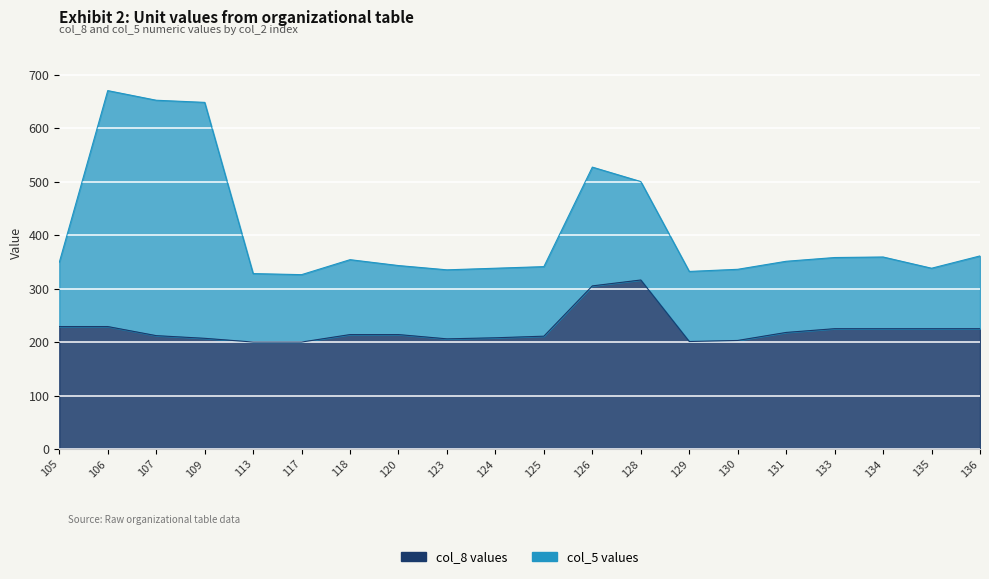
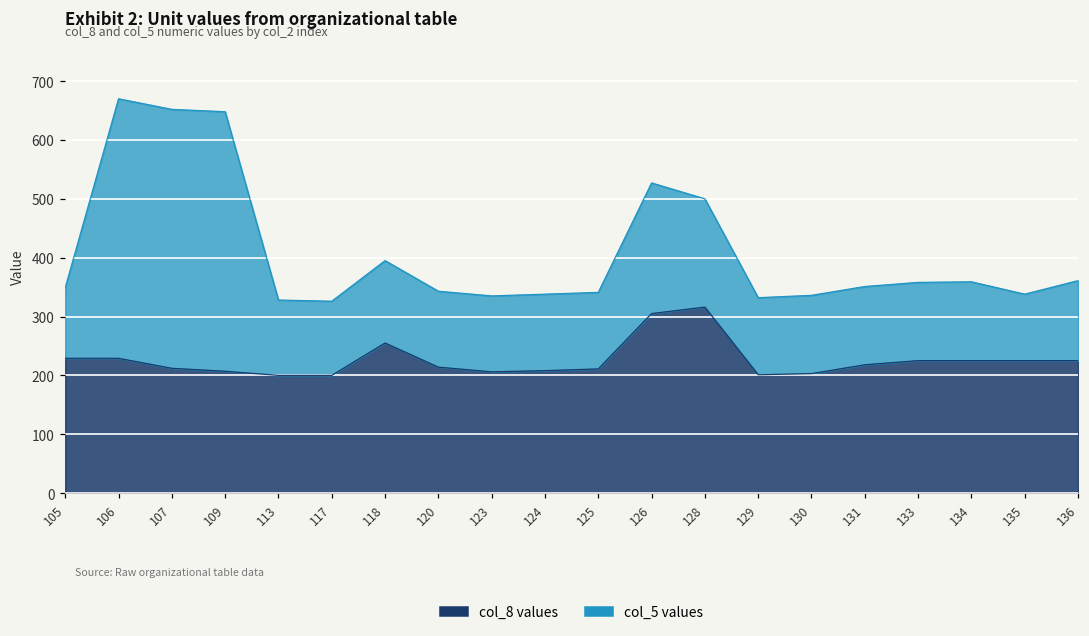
col_8 values, 118: 210 -> 260
